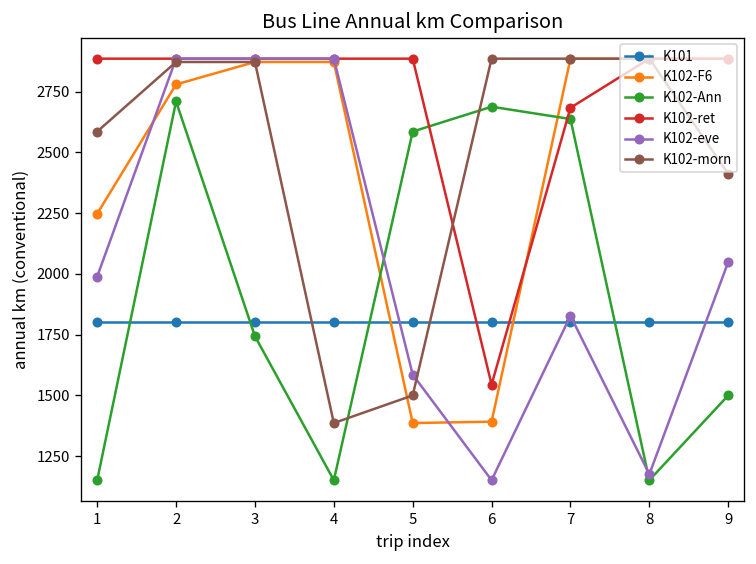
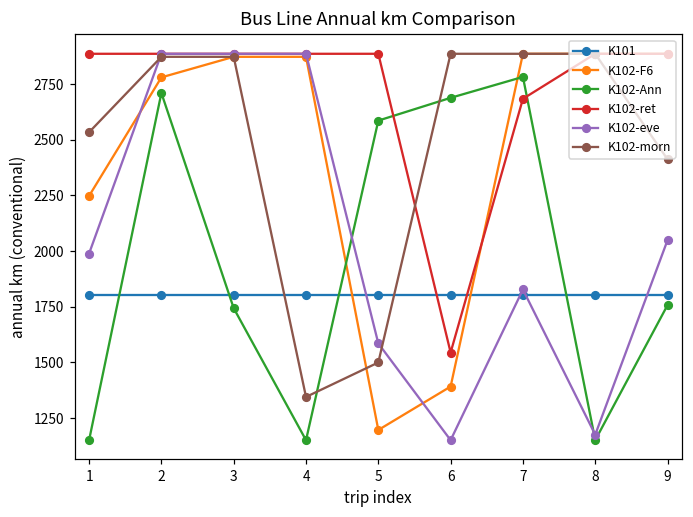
K102-morn, 1: 2590 -> 2530
K102-morn, 4: 1390 -> 1350
K102-F6, 5: 1390 -> 1200
K102-Ann, 7: 2640 -> 2780
K102-Ann, 9: 1500 -> 1760
